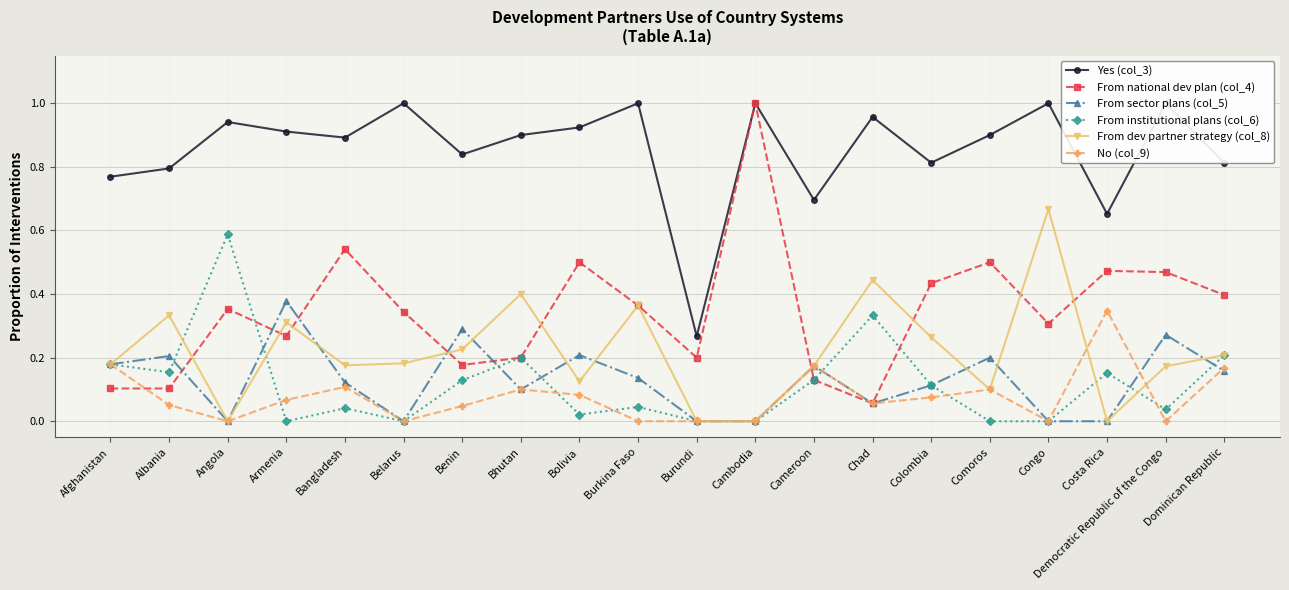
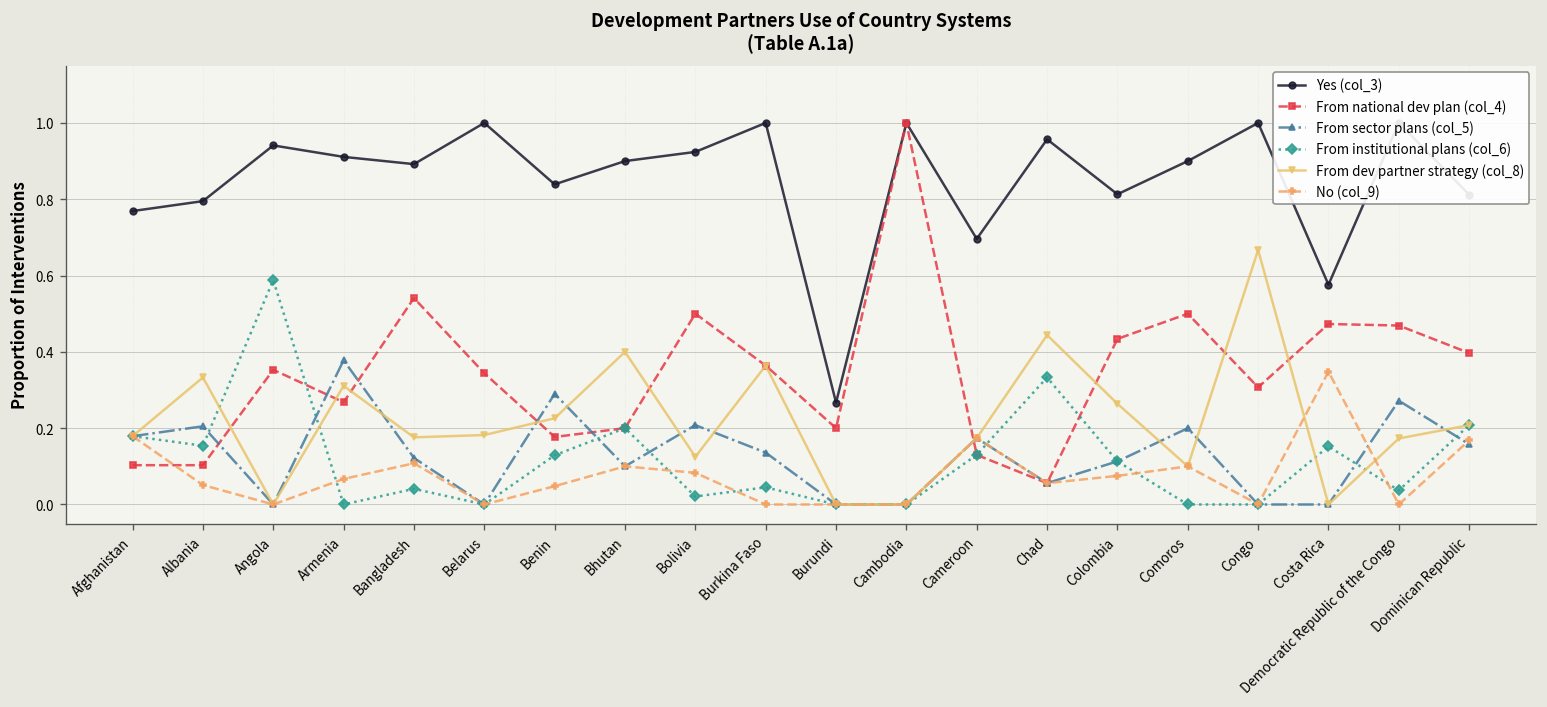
Yes (col_3), Costa Rica: 0.65 -> 0.58
